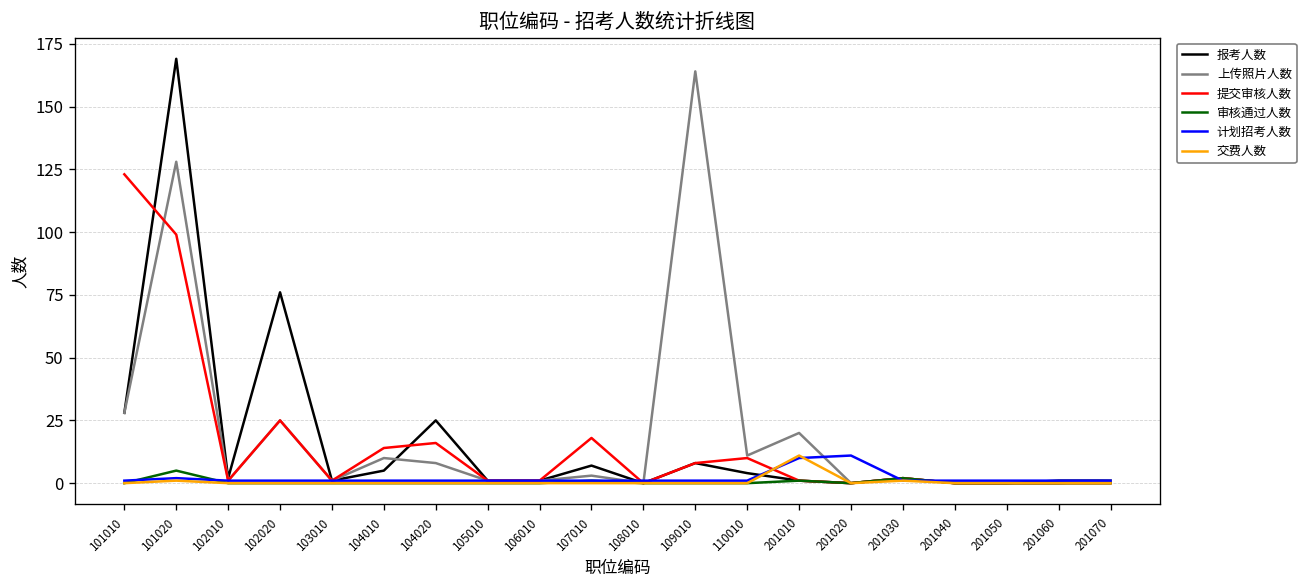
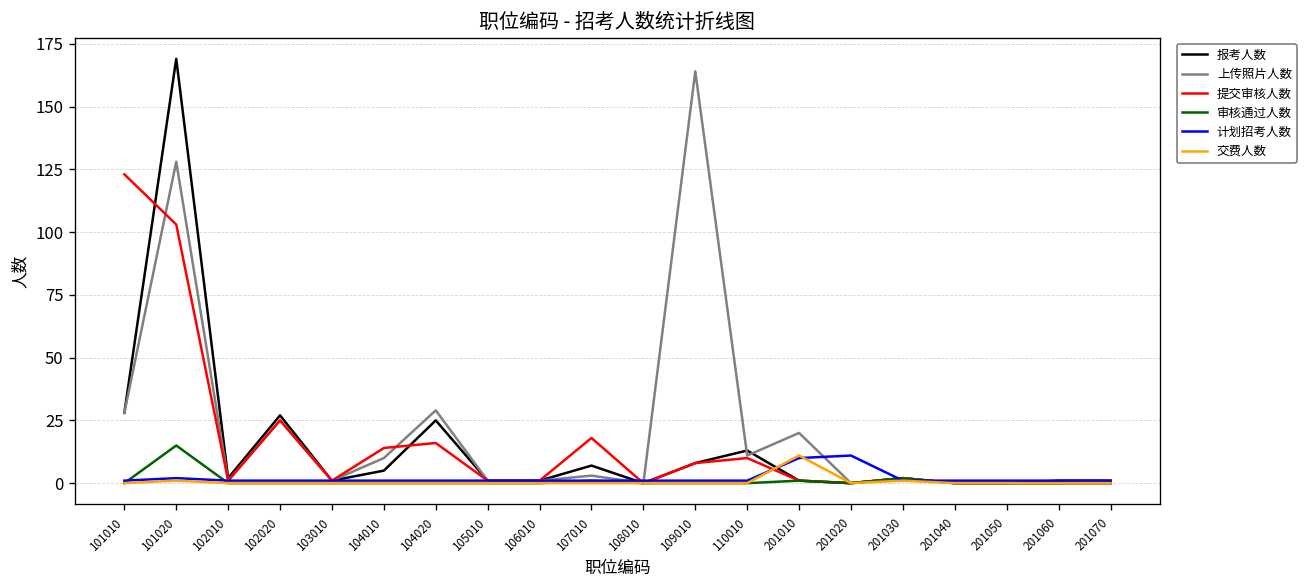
提交审核人数, 101020: 99 -> 103
审核通过人数, 101020: 5 -> 15
报考人数, 102020: 76 -> 27
上传照片人数, 104020: 8 -> 29
报考人数, 110010: 4 -> 13
